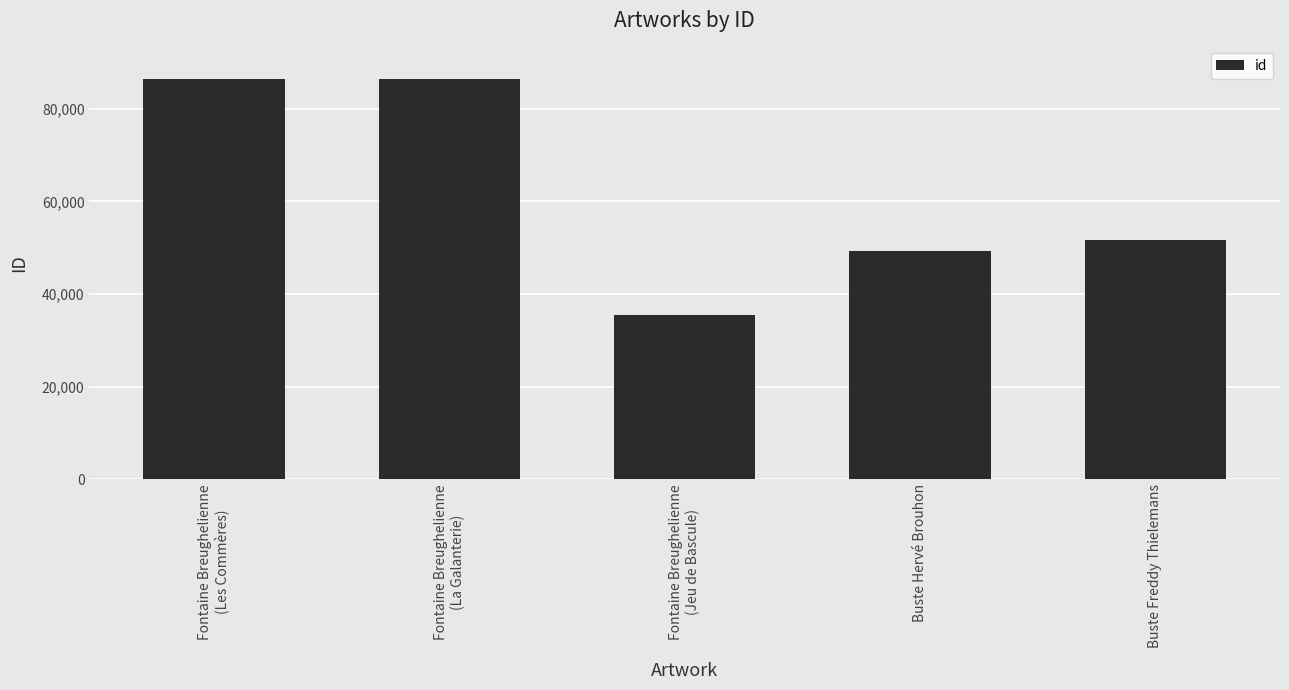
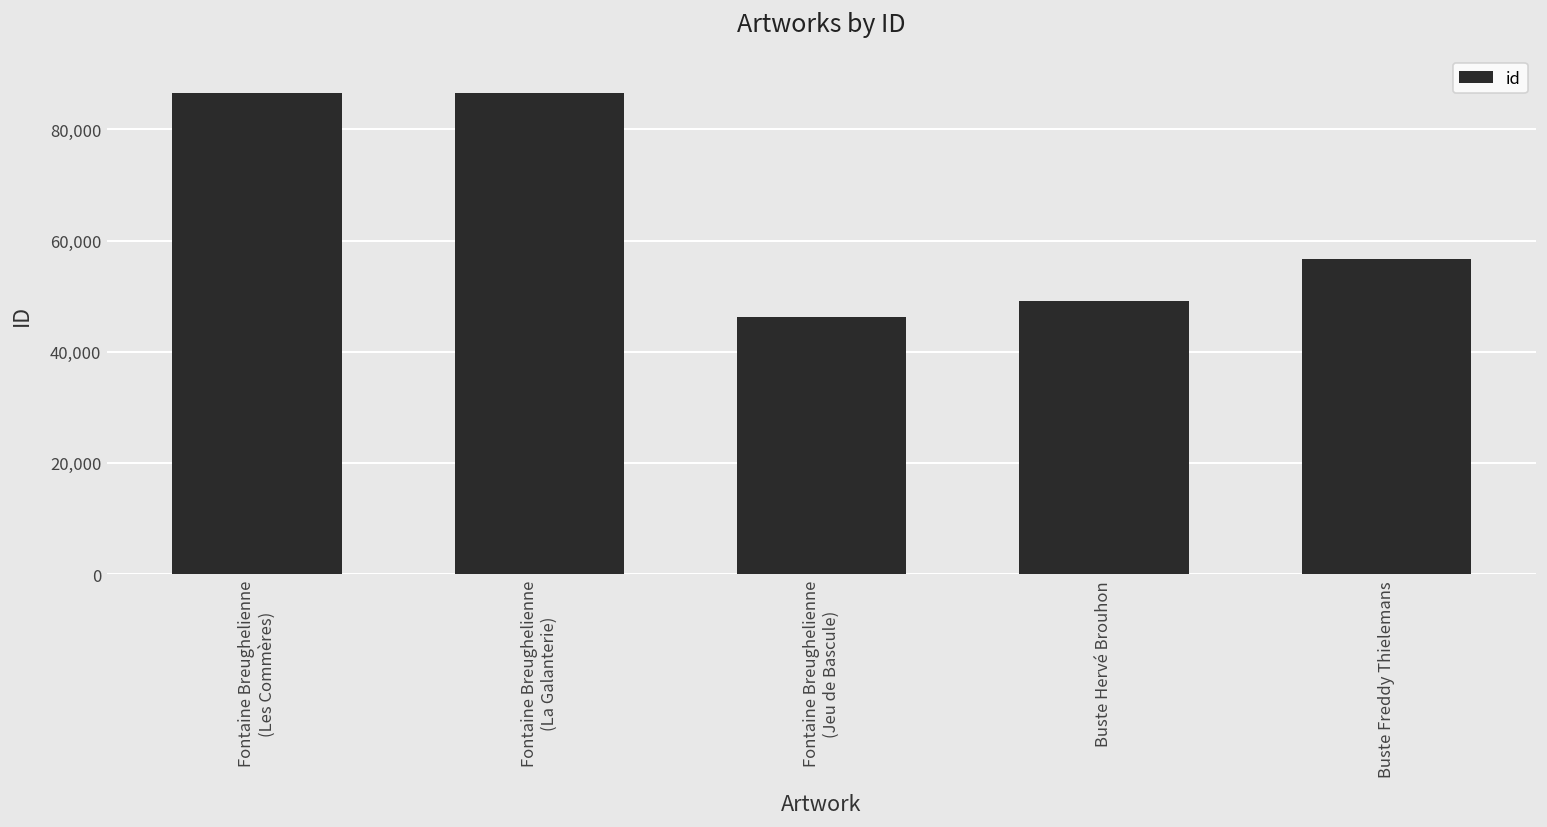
Fontaine Breughelienne (Jeu de Bascule): 36,000 -> 46,000
Buste Freddy Thielemans: 52,000 -> 57,000
